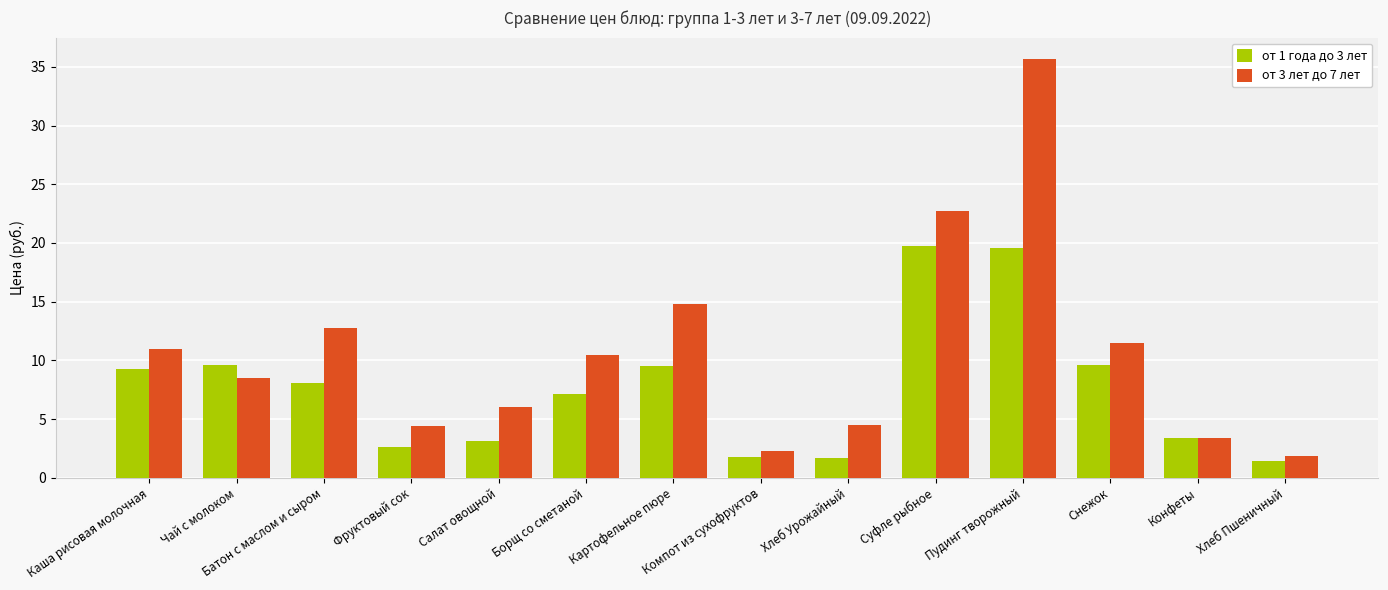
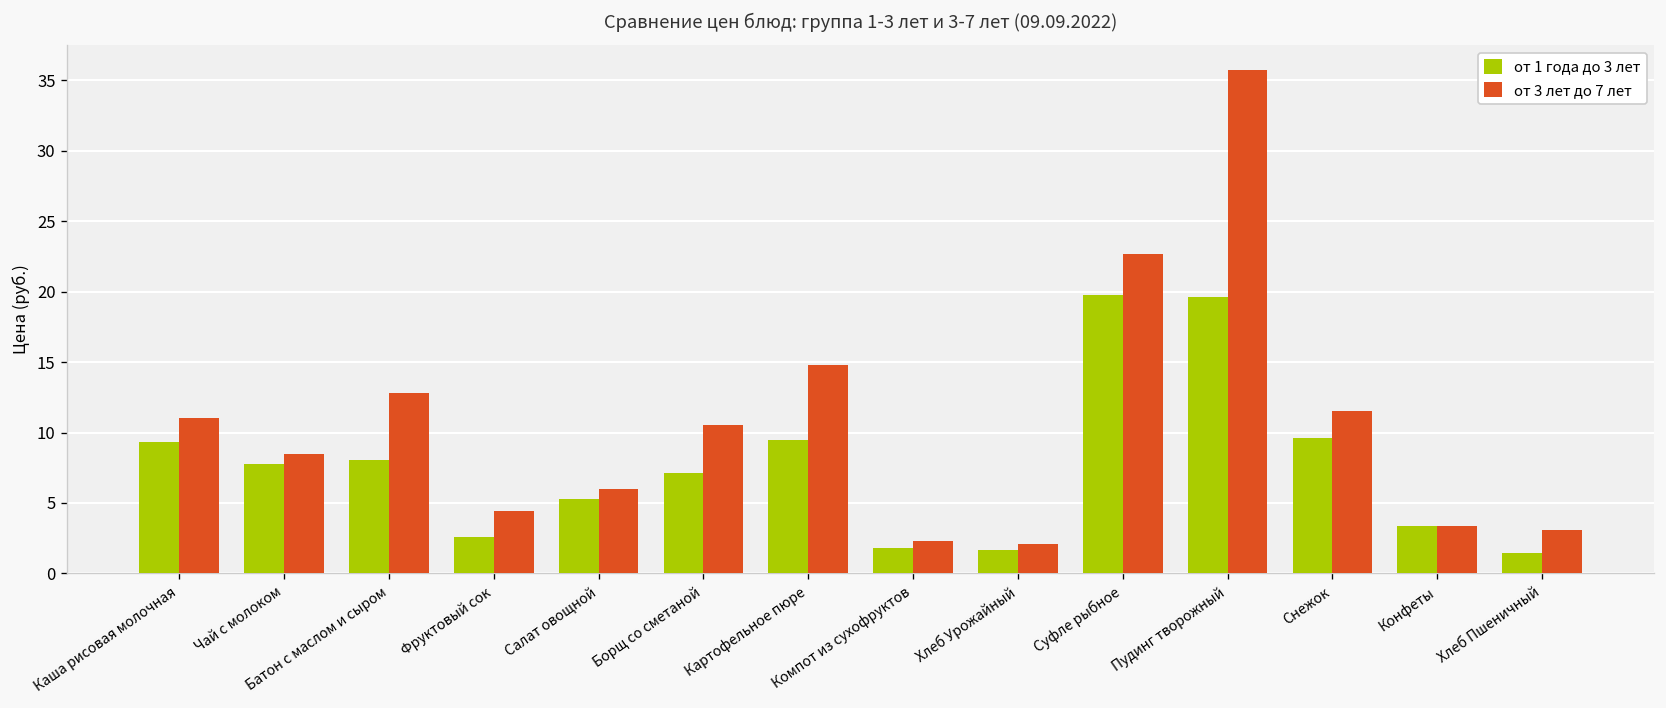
от 1 года до 3 лет, Чай с молоком: 9.6 -> 7.8
от 1 года до 3 лет, Салат овощной: 3.1 -> 5.3
от 3 лет до 7 лет, Хлеб Урожайный: 4.5 -> 2.1
от 3 лет до 7 лет, Хлеб Пшеничный: 1.9 -> 3.1
